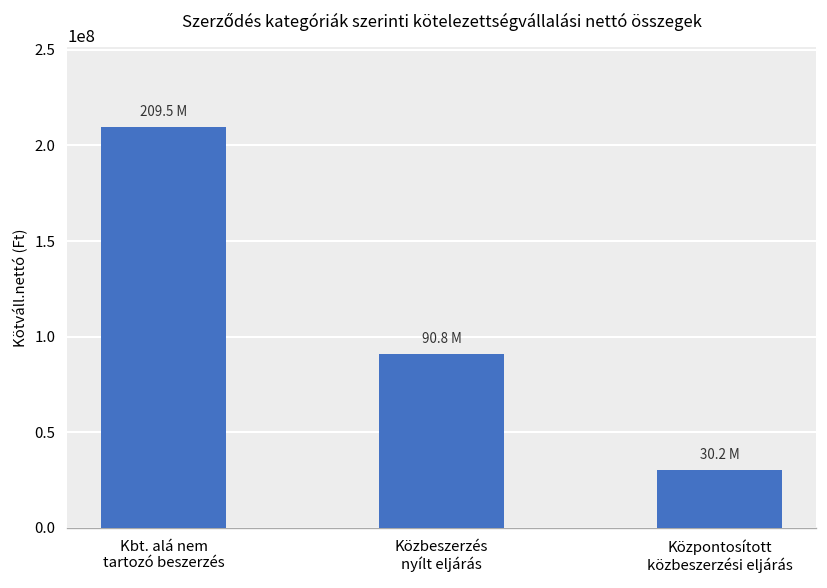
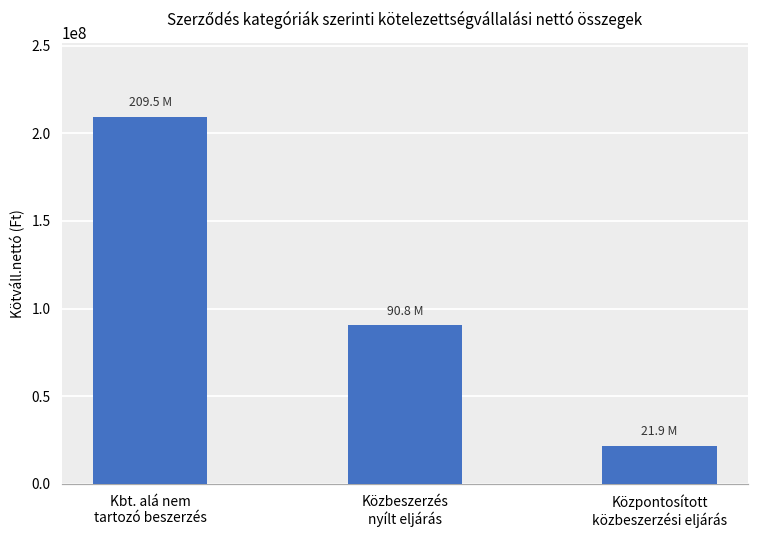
Központosított közbeszerzési eljárás: 30.2 -> 21.9
